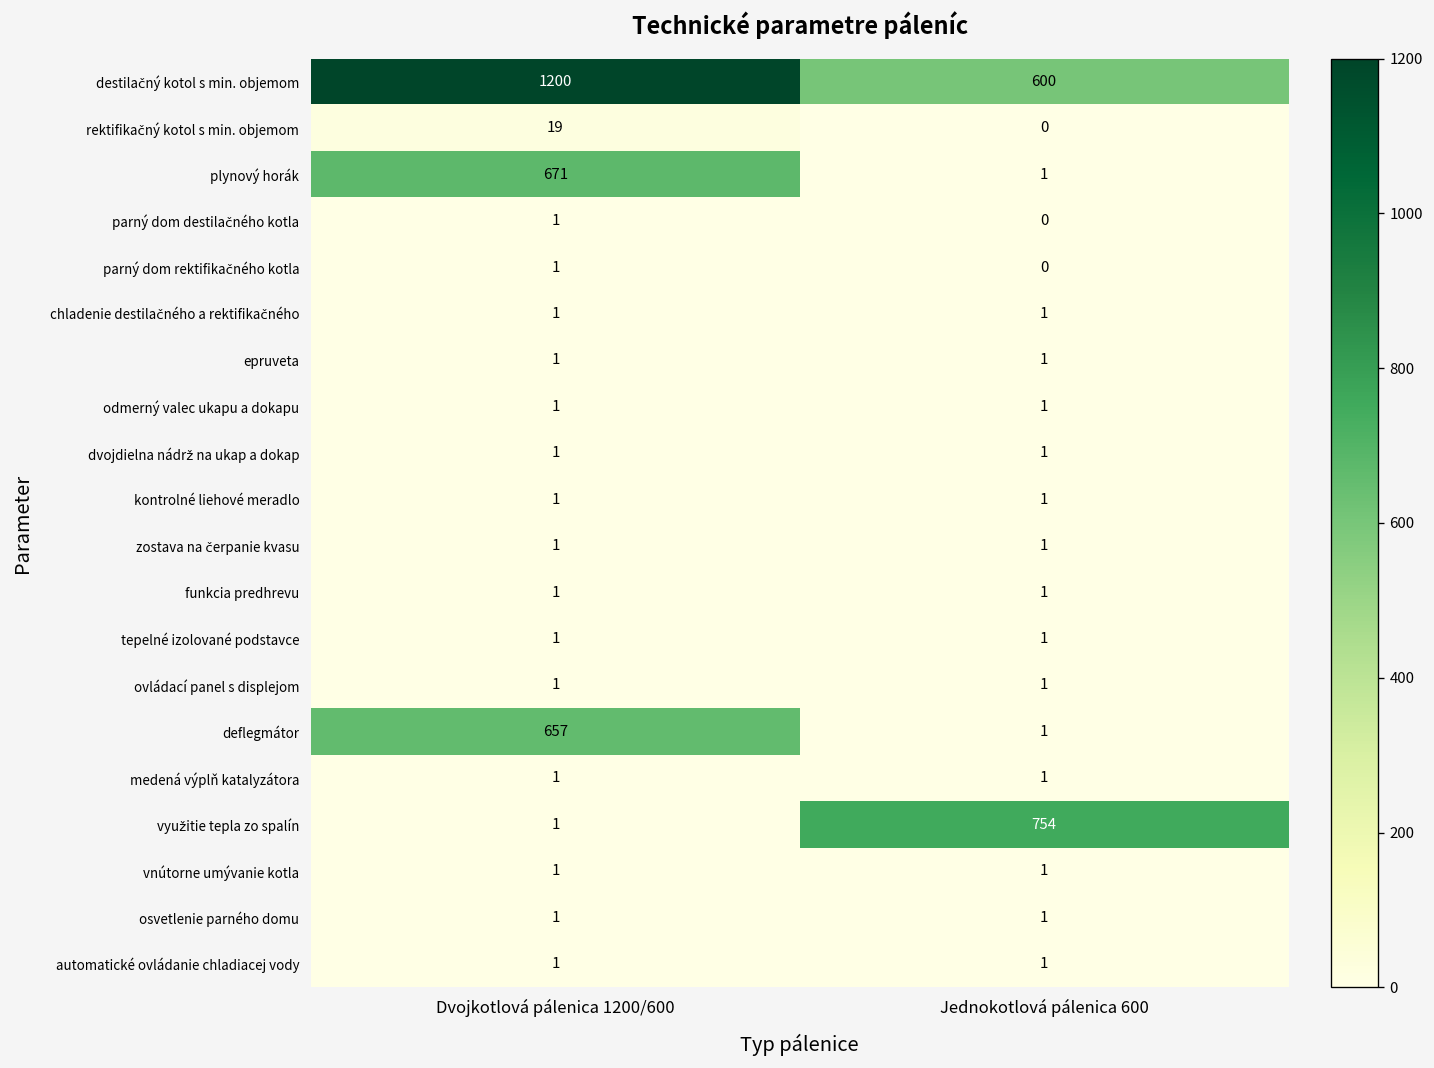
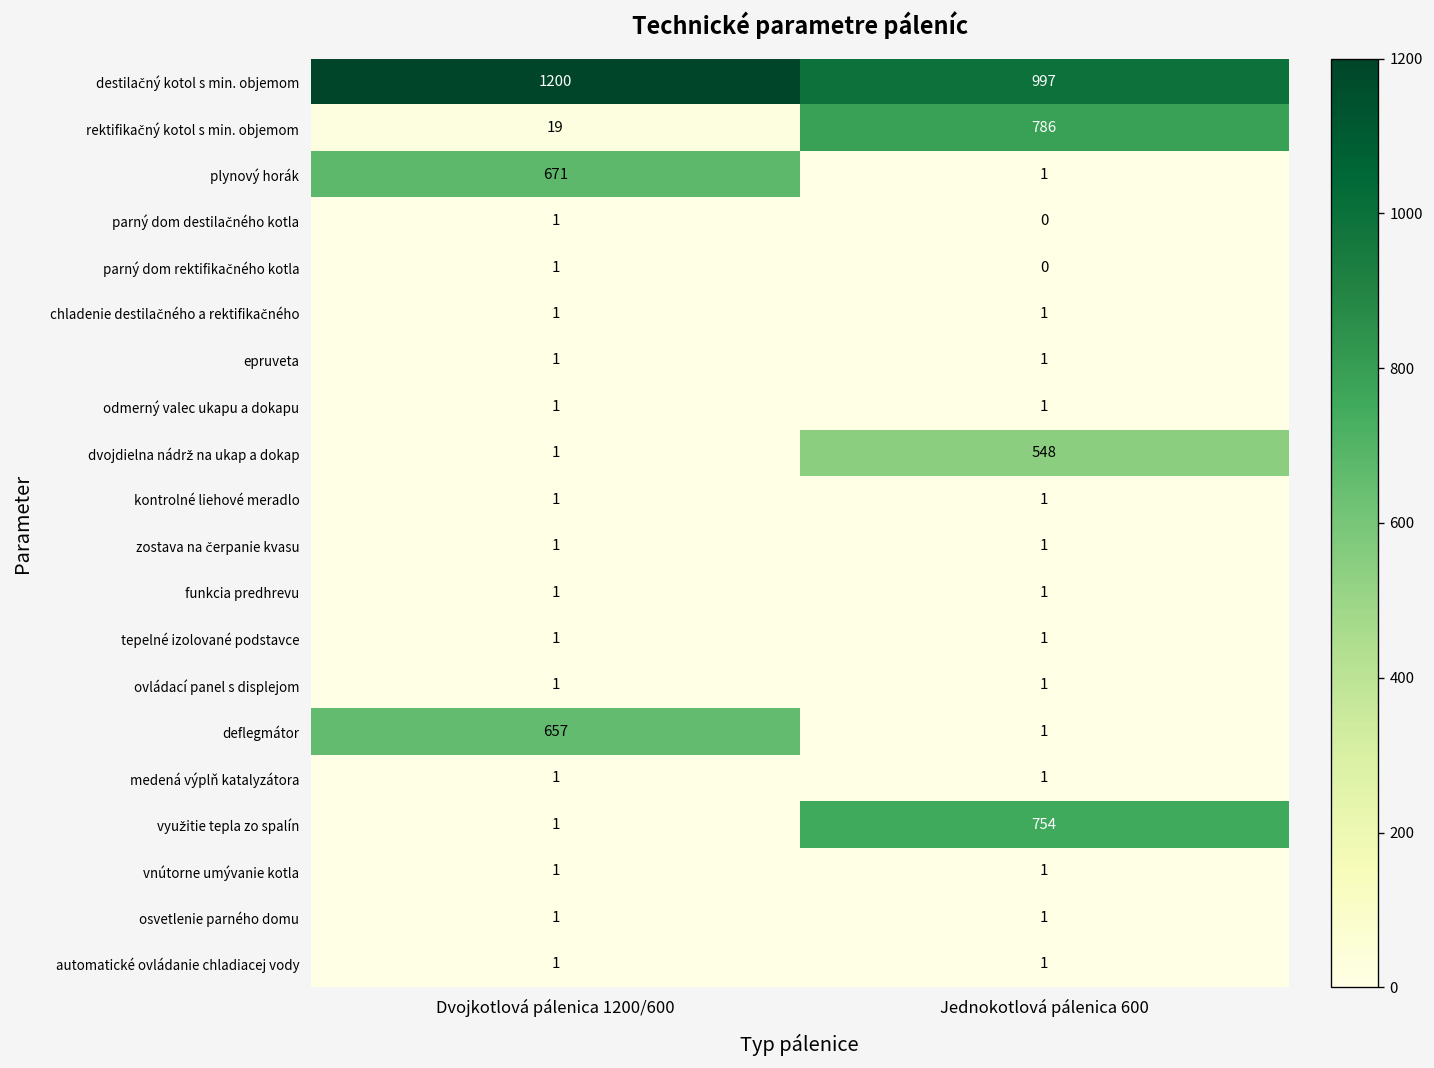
destilačný kotol s min. objemom, Jednokotlová pálenica 600: 600 -> 997
rektifikačný kotol s min. objemom, Jednokotlová pálenica 600: 0 -> 786
dvojdielna nádrž na ukap a dokap, Jednokotlová pálenica 600: 1 -> 548
